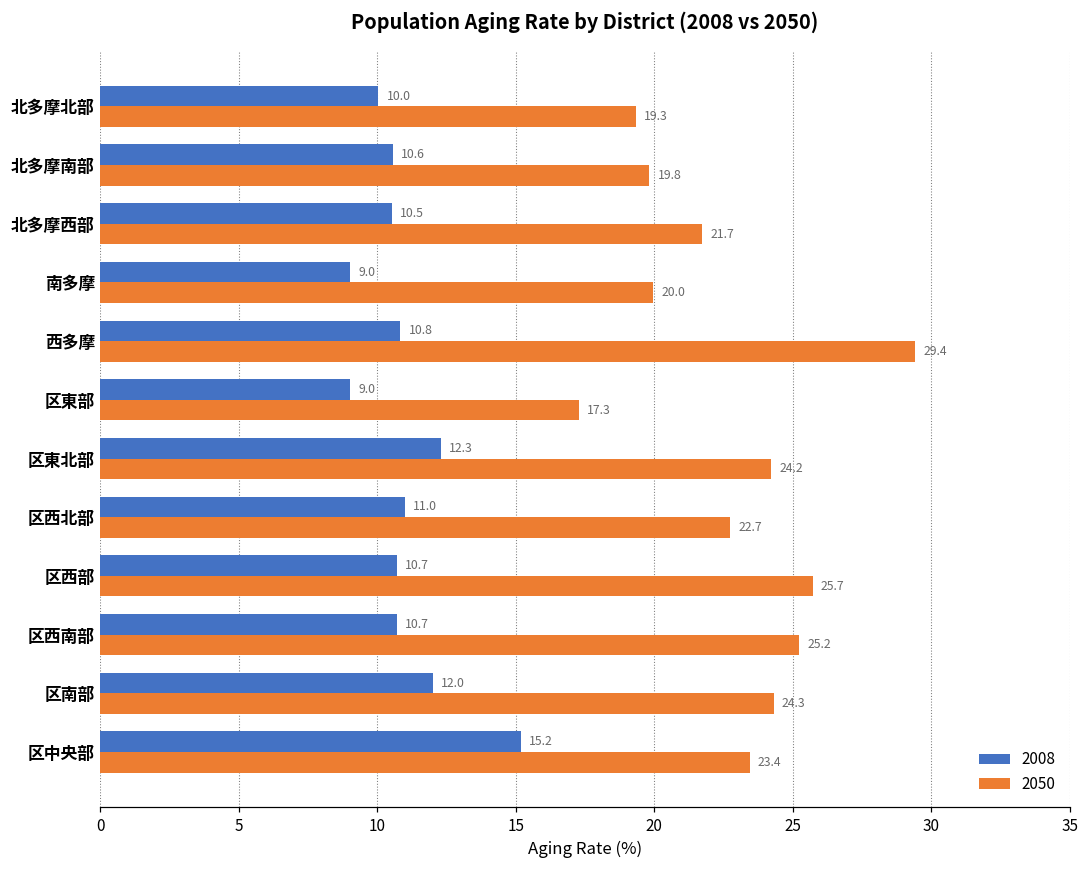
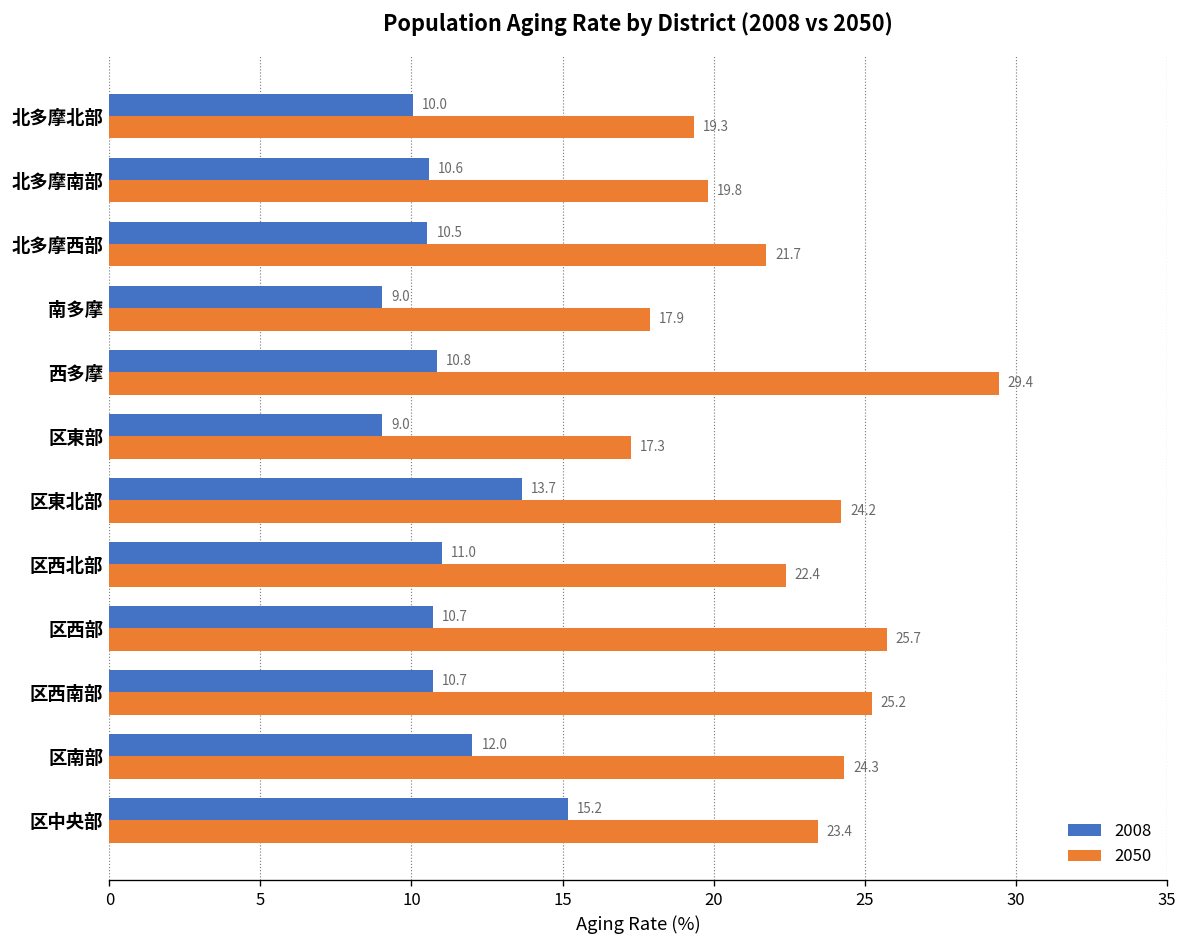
2050, 南多摩: 20.0 -> 17.9
2008, 区東北部: 12.3 -> 13.7
2050, 区西北部: 22.7 -> 22.4
